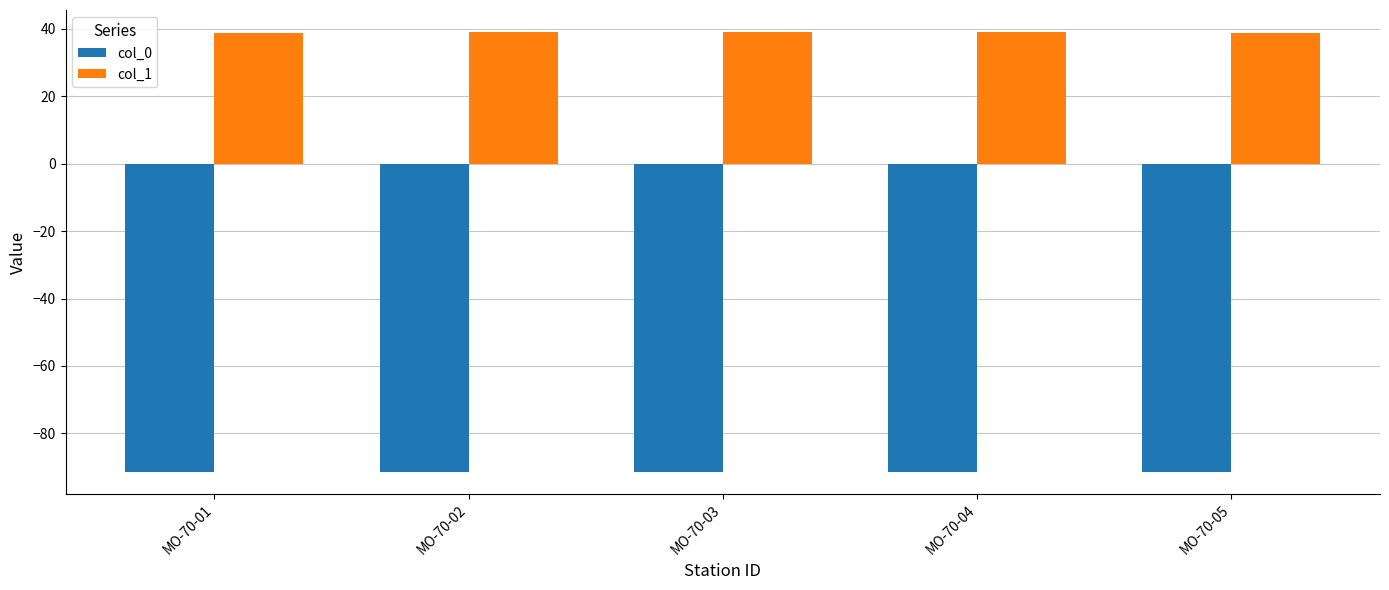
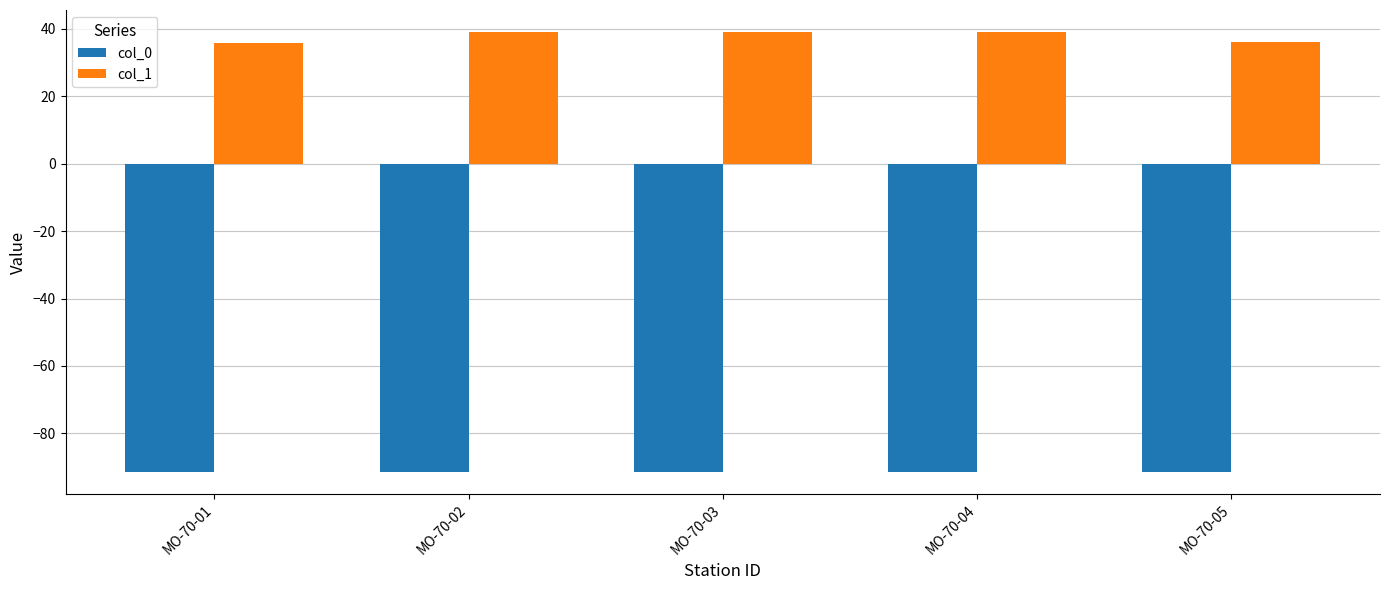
col_1, MO-70-01: 39 -> 36
col_1, MO-70-05: 39 -> 36
